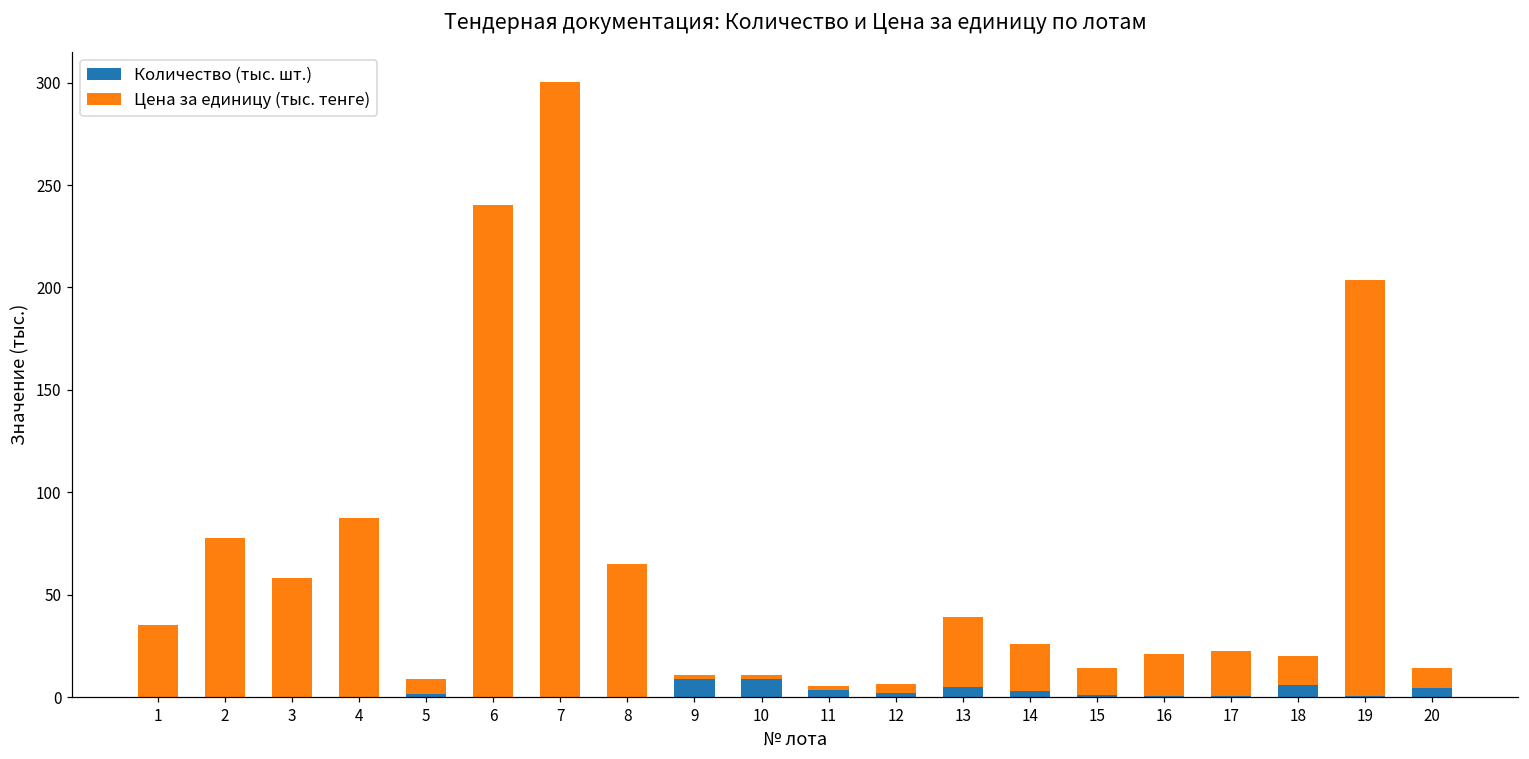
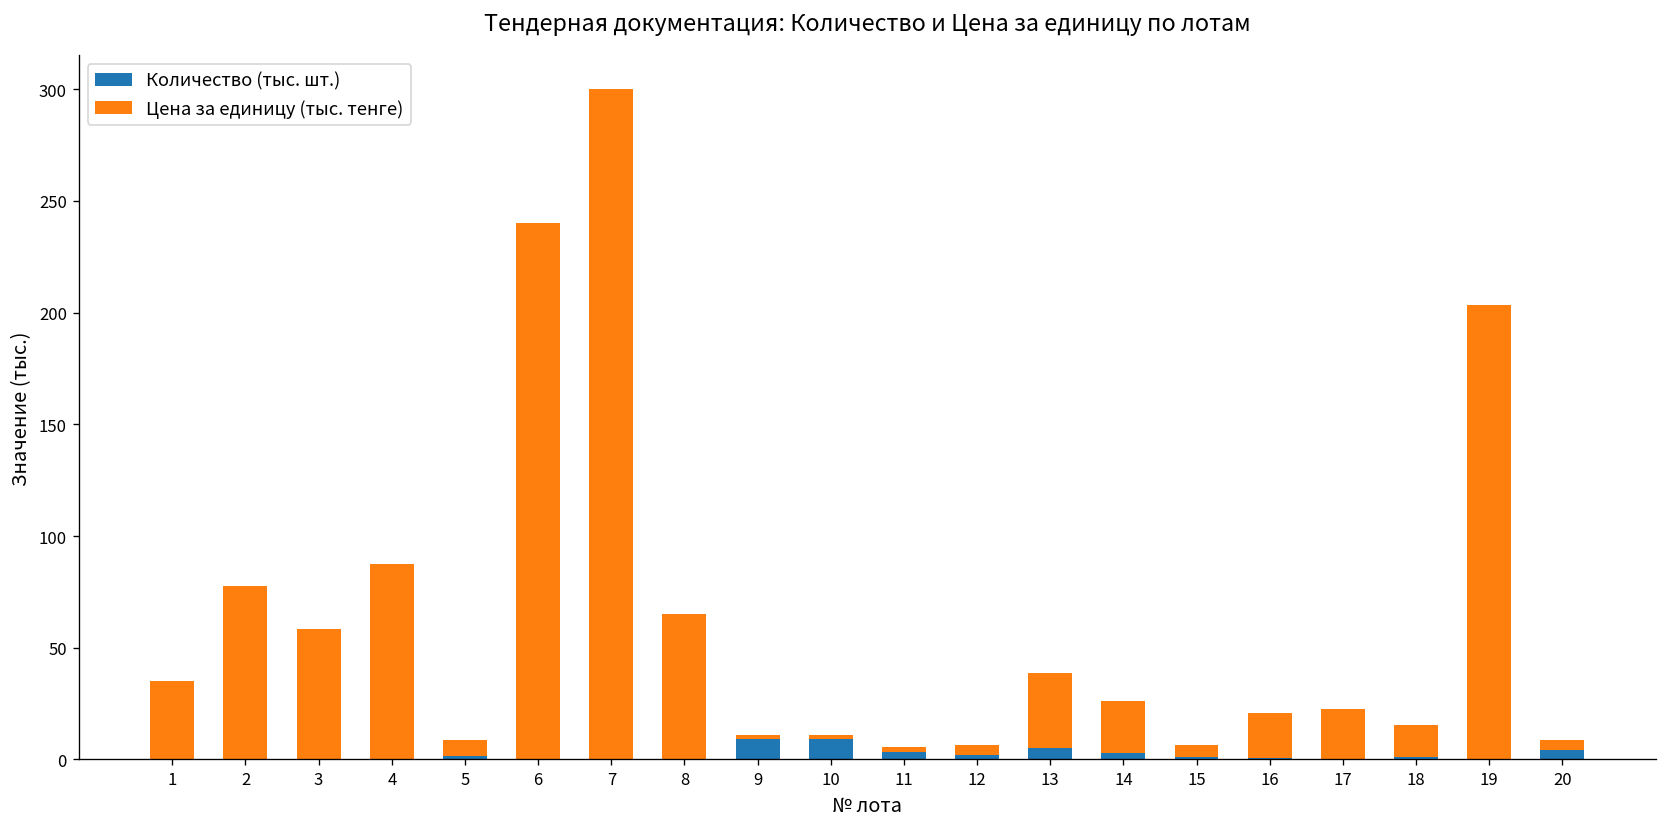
Цена за единицу (тыс. тенге), 15: 13 -> 5
Количество (тыс. шт.), 18: 6 -> 1
Цена за единицу (тыс. тенге), 20: 10 -> 5
